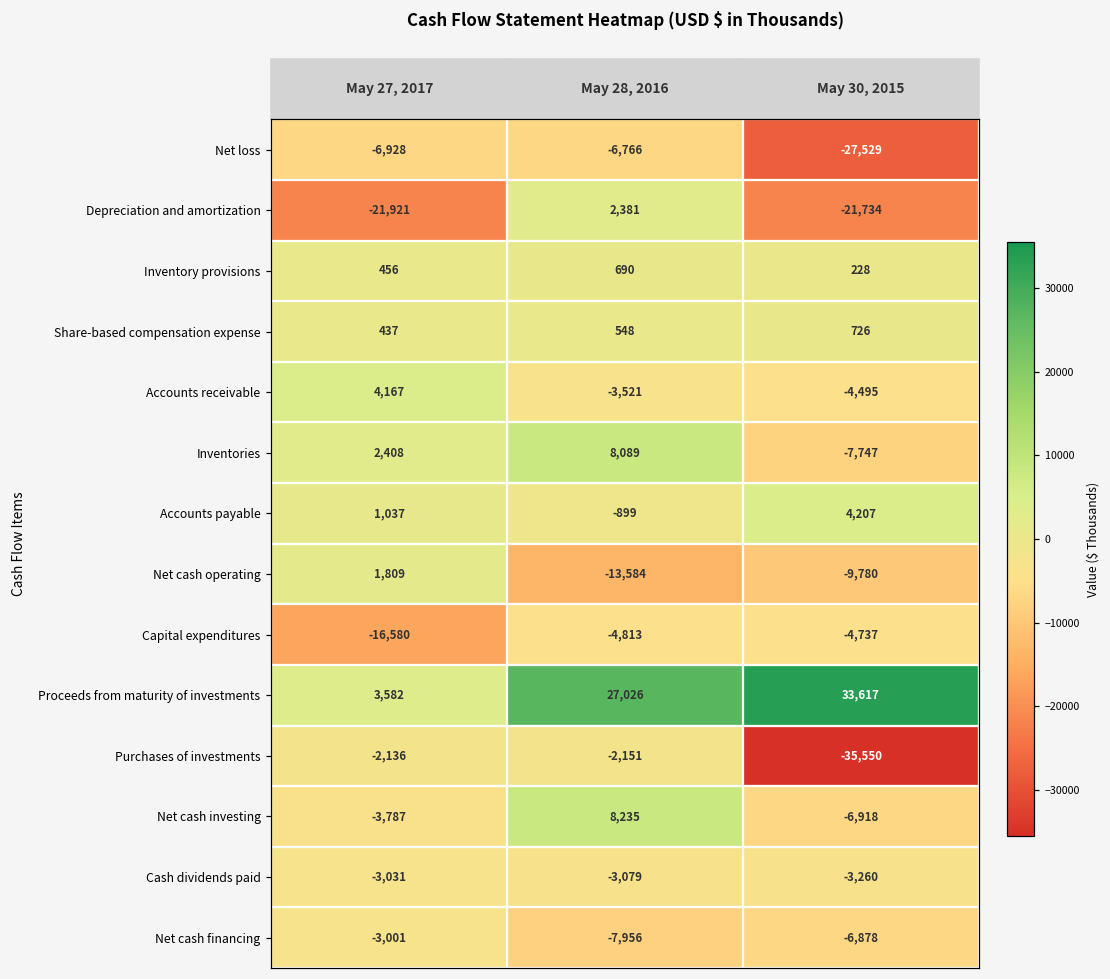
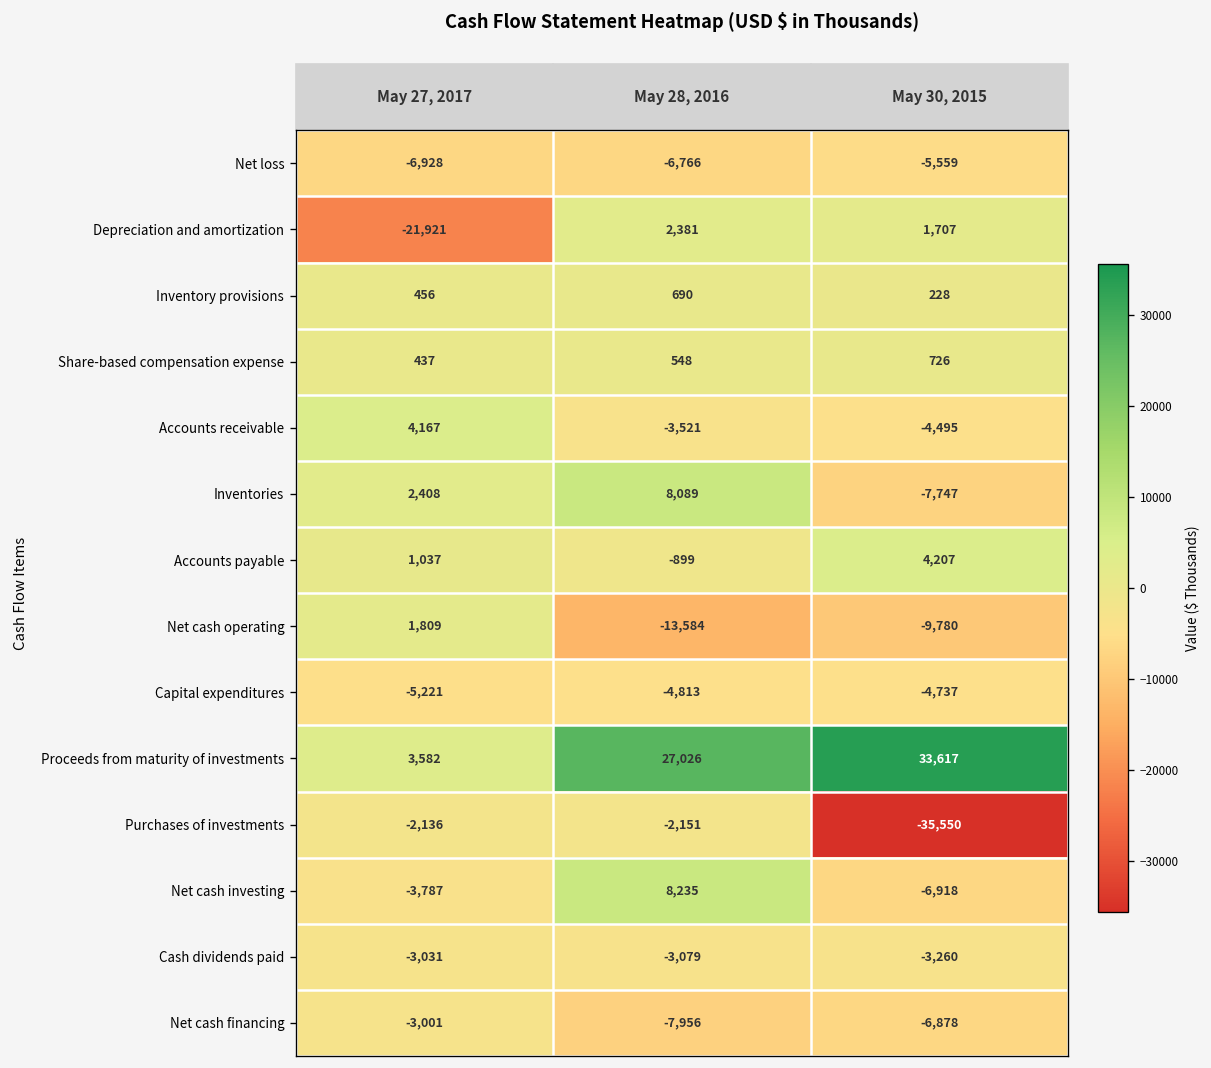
Net loss, May 30, 2015: -27,529 -> -5,559
Depreciation and amortization, May 30, 2015: -21,734 -> 1,707
Capital expenditures, May 27, 2017: -16,580 -> -5,221
